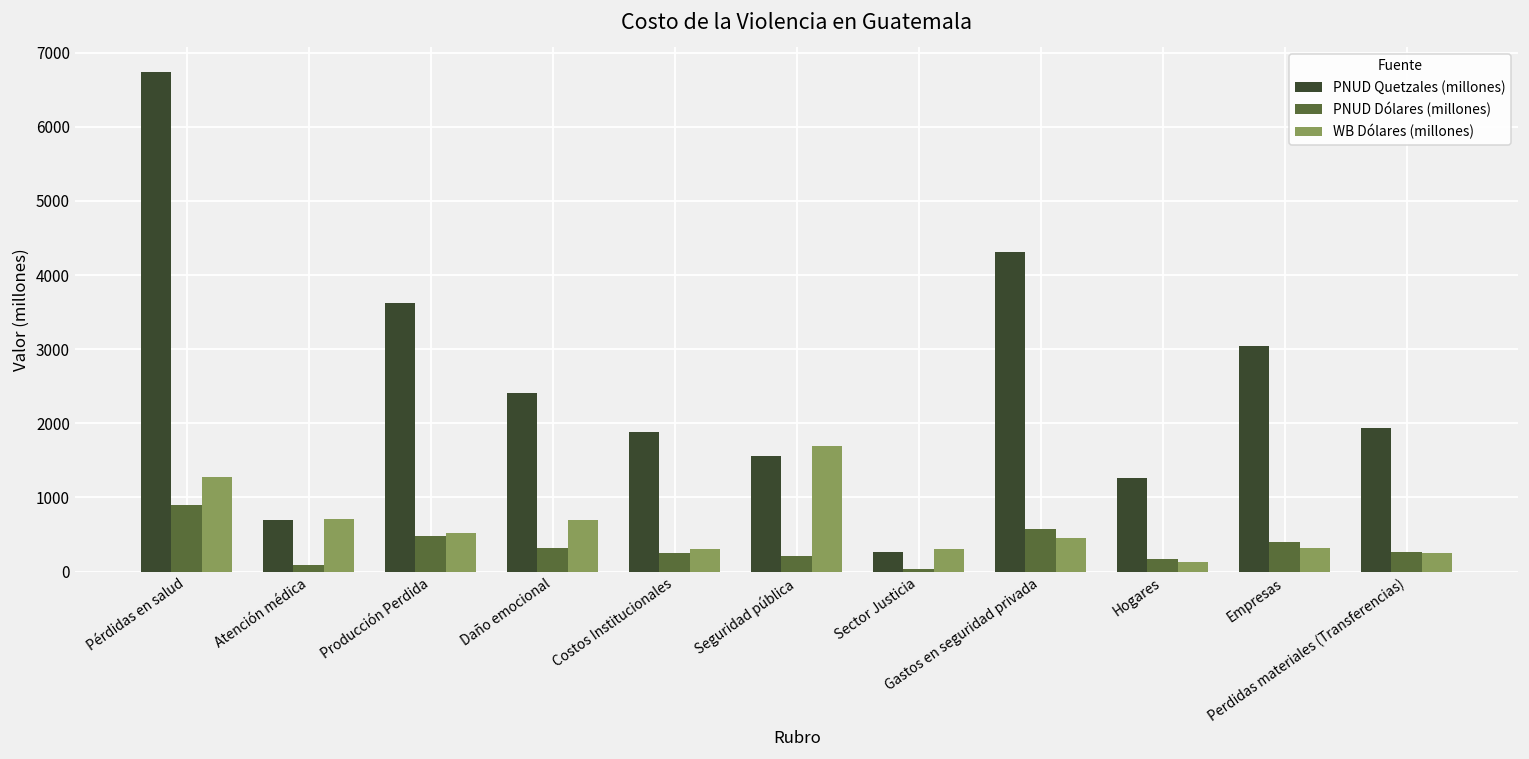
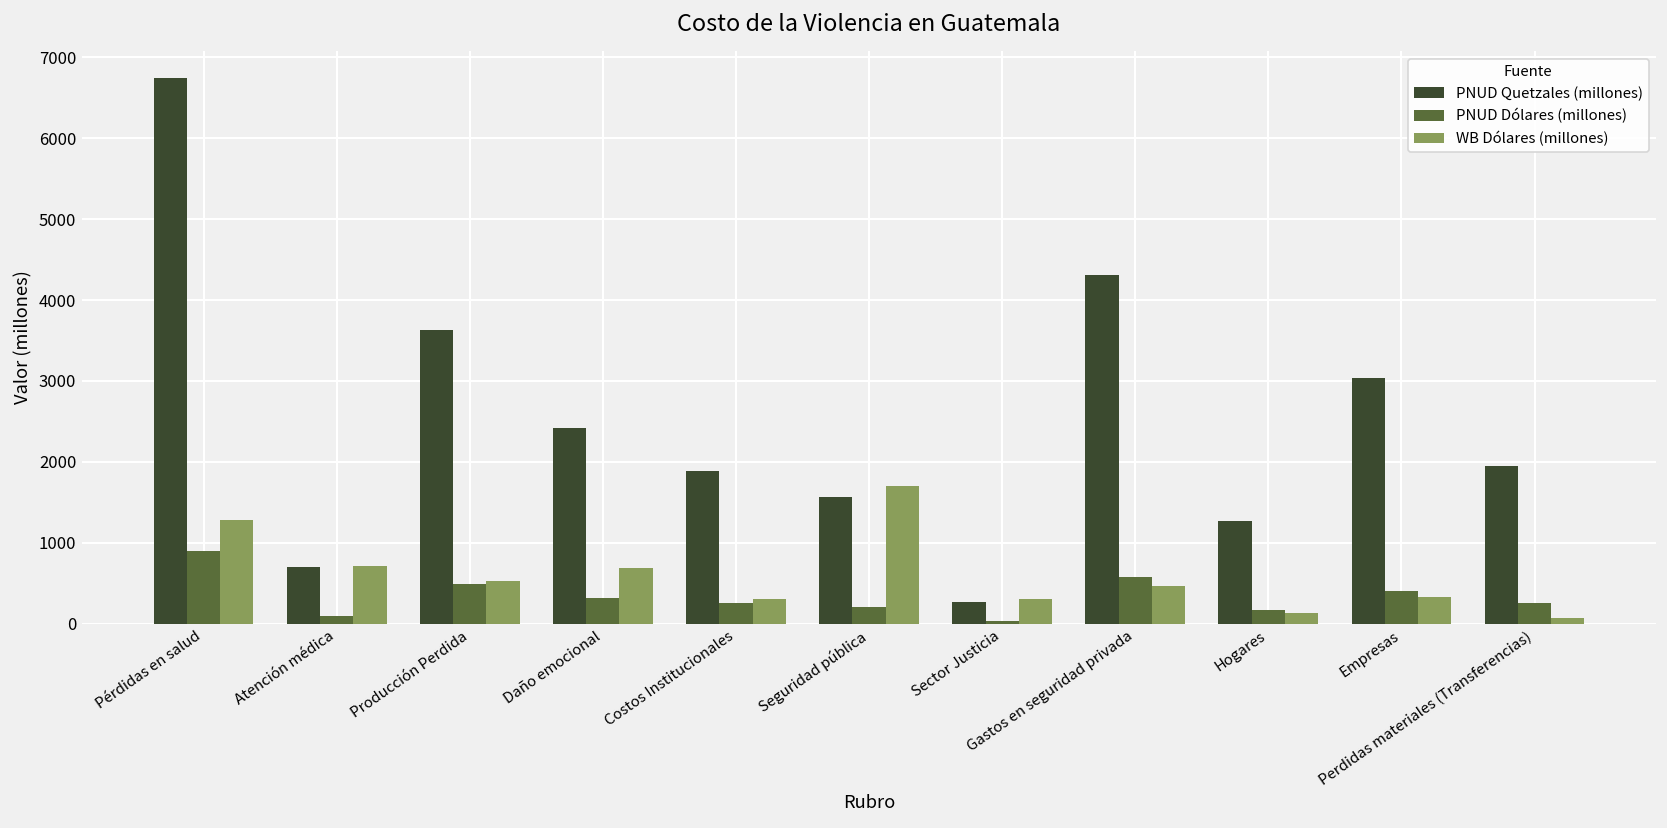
WB Dólares (millones), Perdidas materiales (Transferencias): 200 -> 100
